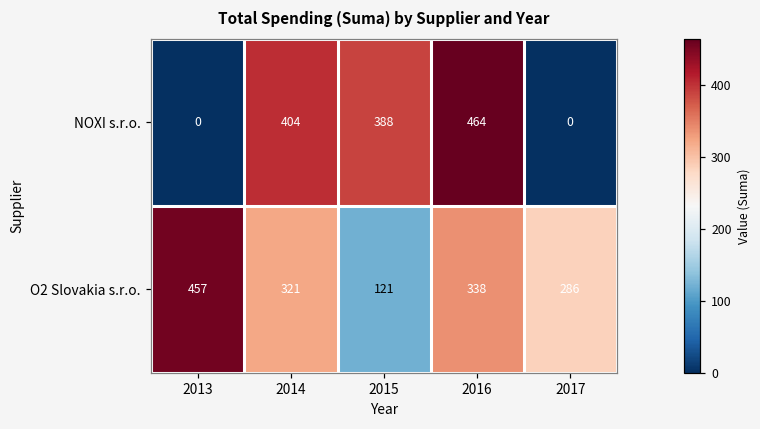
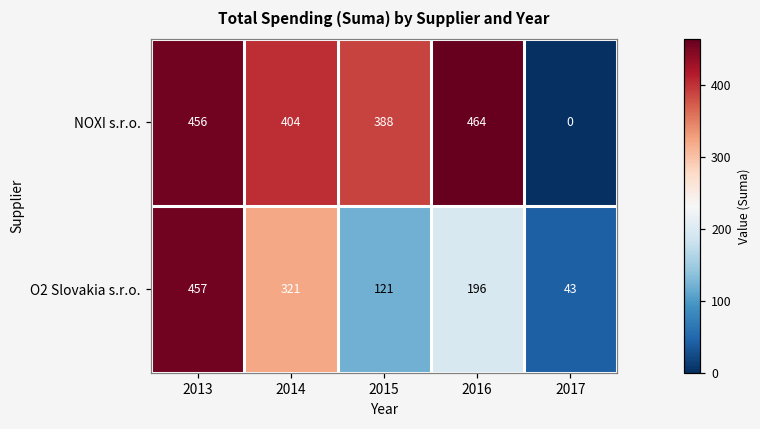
NOXI s.r.o., 2013: 0 -> 456
O2 Slovakia s.r.o., 2016: 338 -> 196
O2 Slovakia s.r.o., 2017: 286 -> 43
